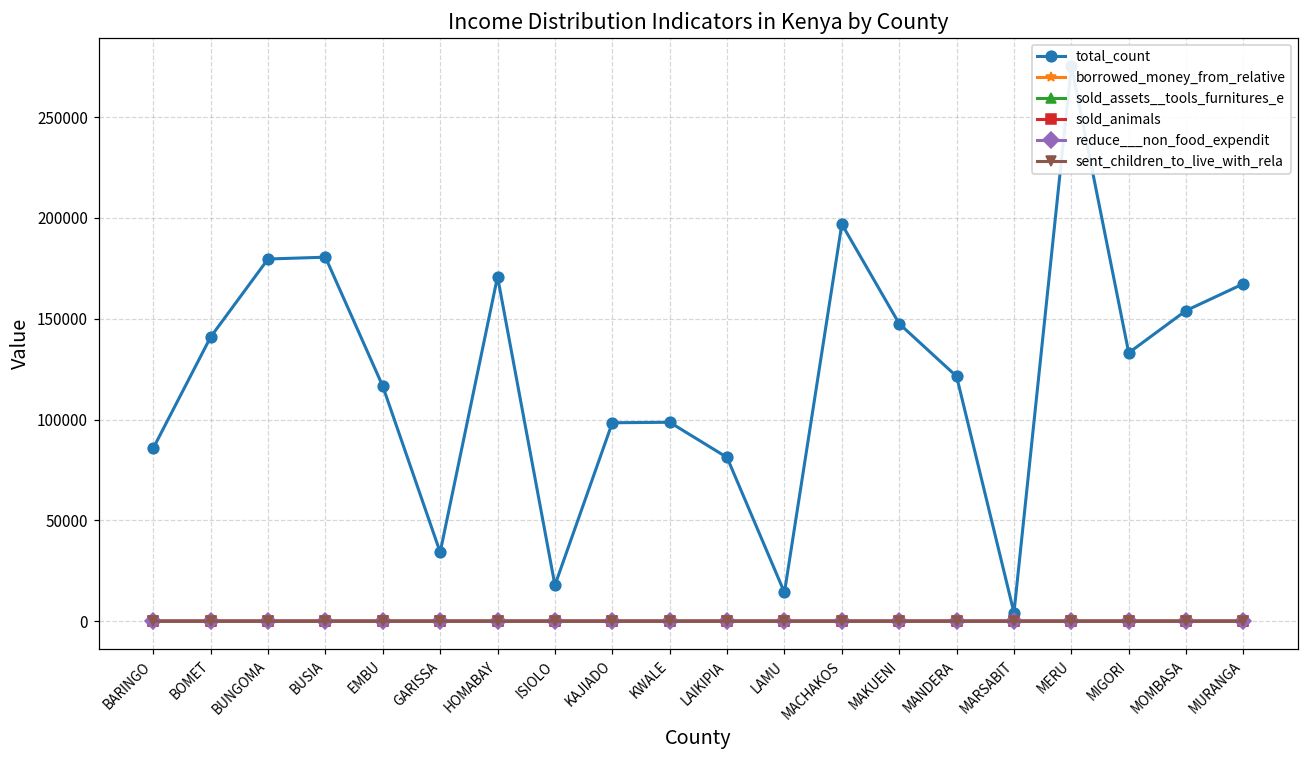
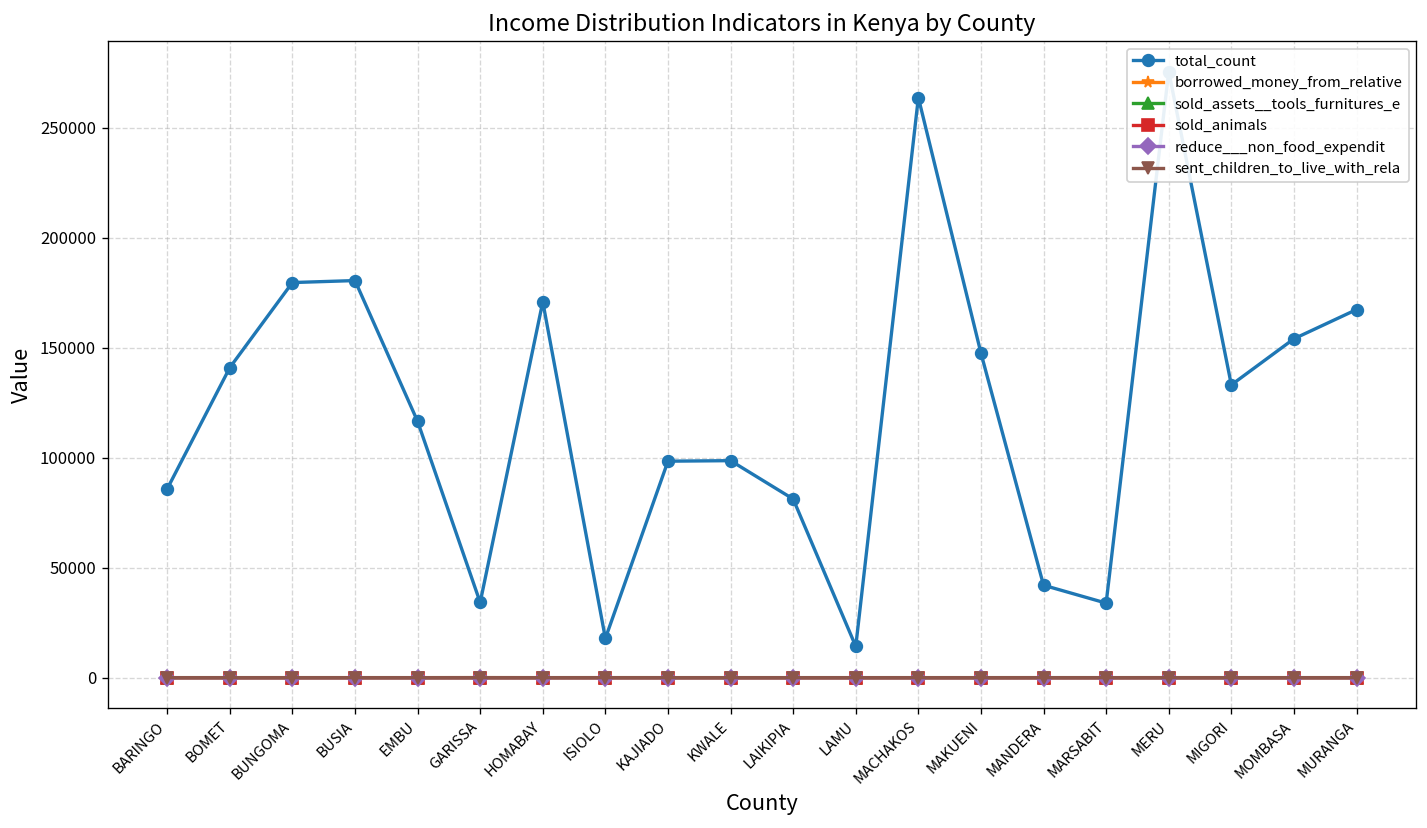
total_count, MACHAKOS: 197000 -> 264000
total_count, MANDERA: 121000 -> 42000
total_count, MARSABIT: 4000 -> 34000
